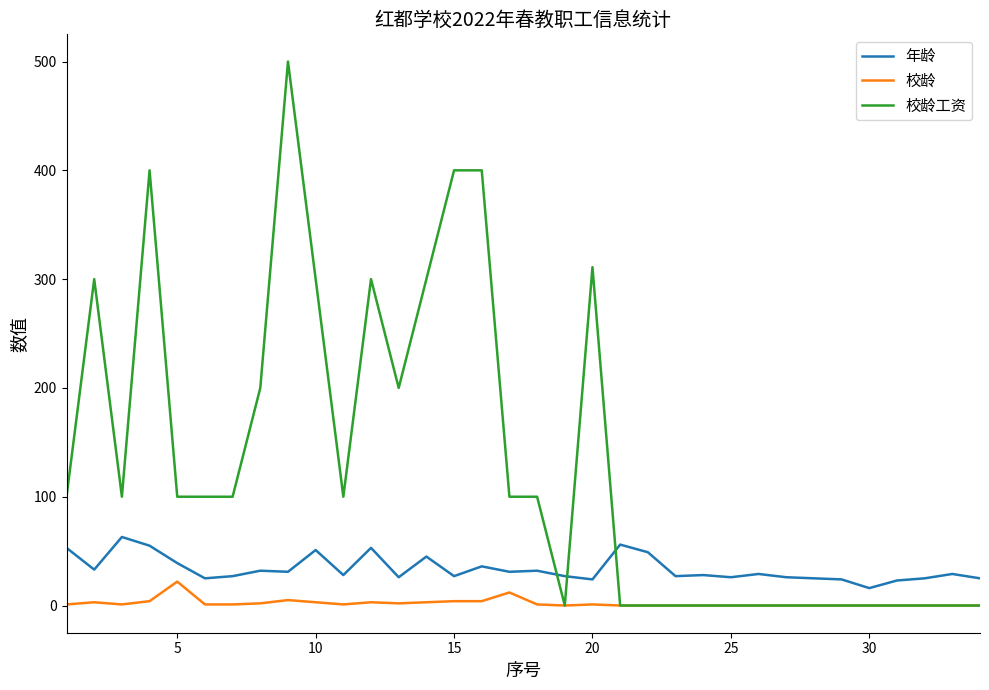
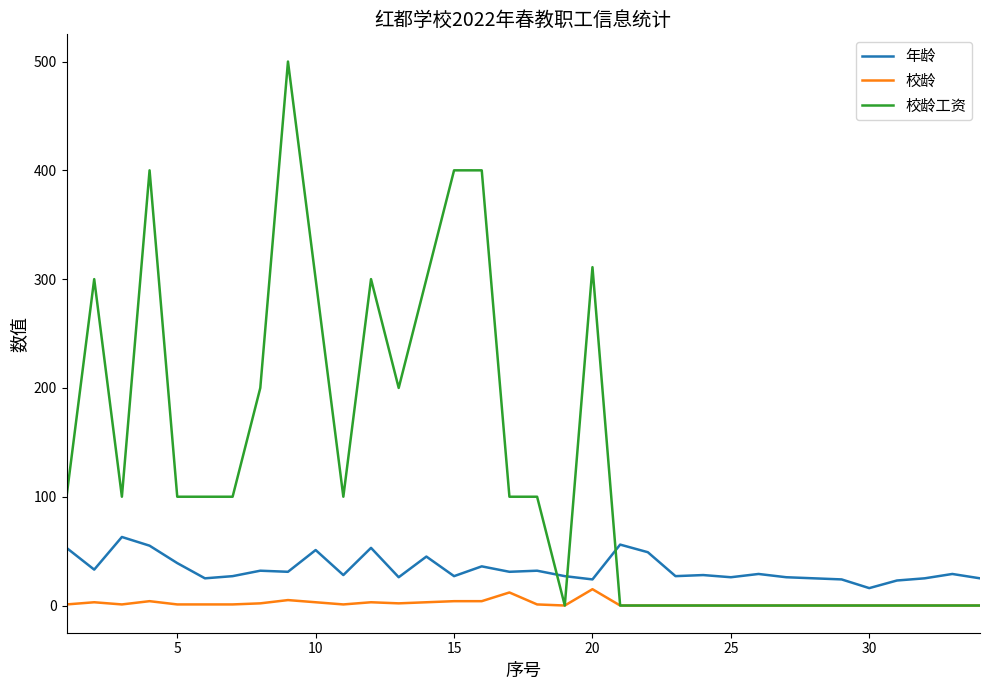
校龄, 5: 22 -> 1
校龄, 20: 1 -> 15
